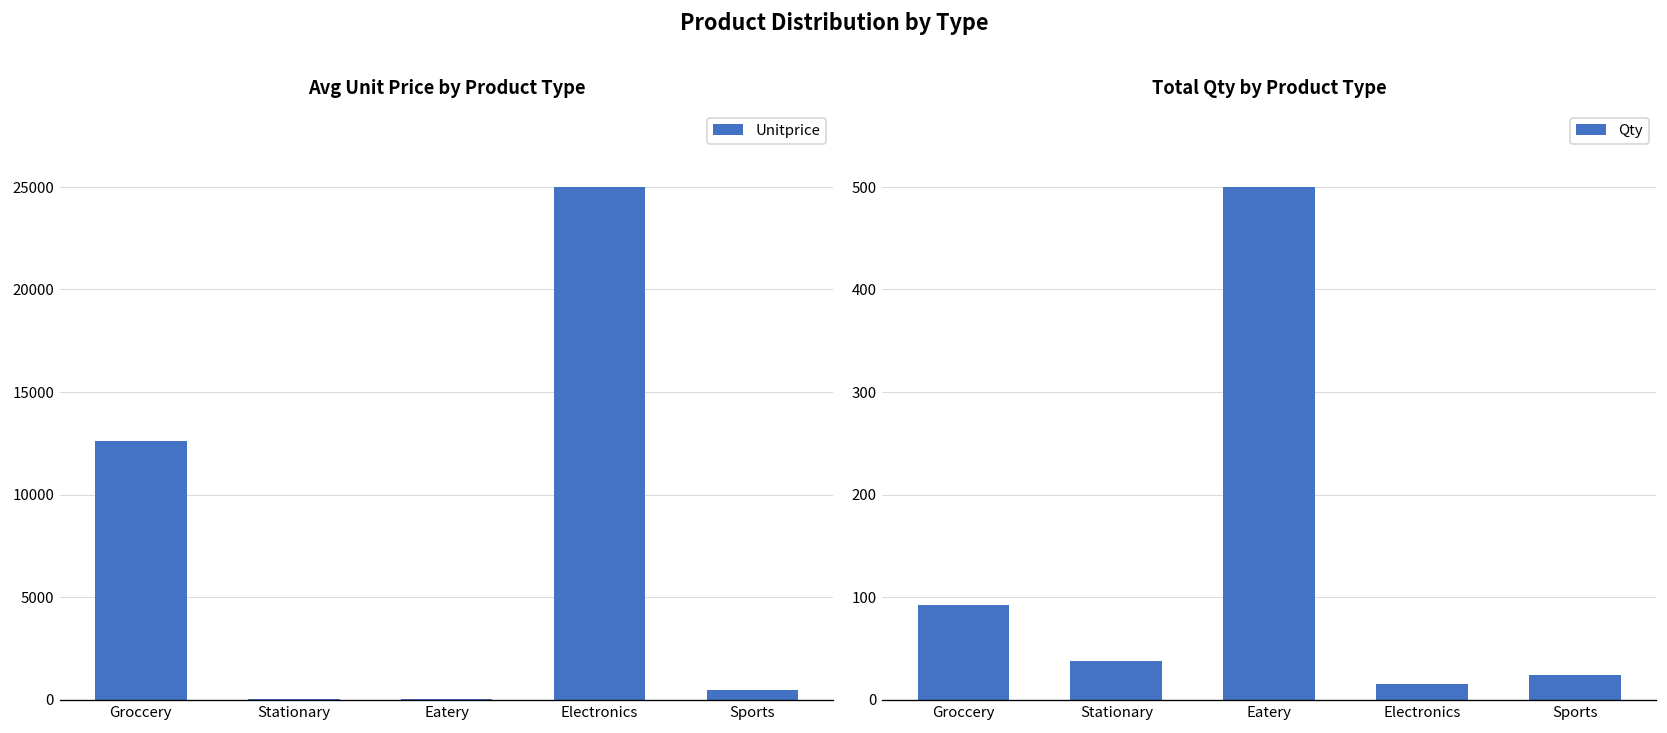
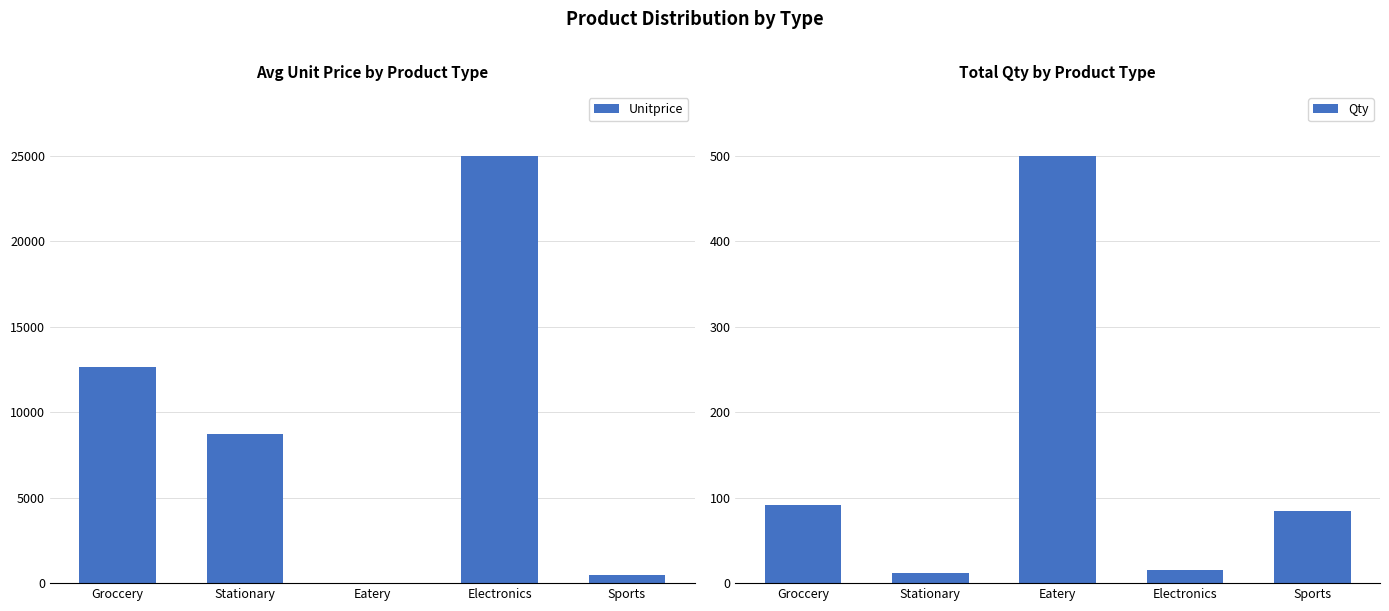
Avg Unit Price by Product Type, Stationary: 0 -> 8700
Total Qty by Product Type, Stationary: 40 -> 10
Total Qty by Product Type, Sports: 20 -> 90
